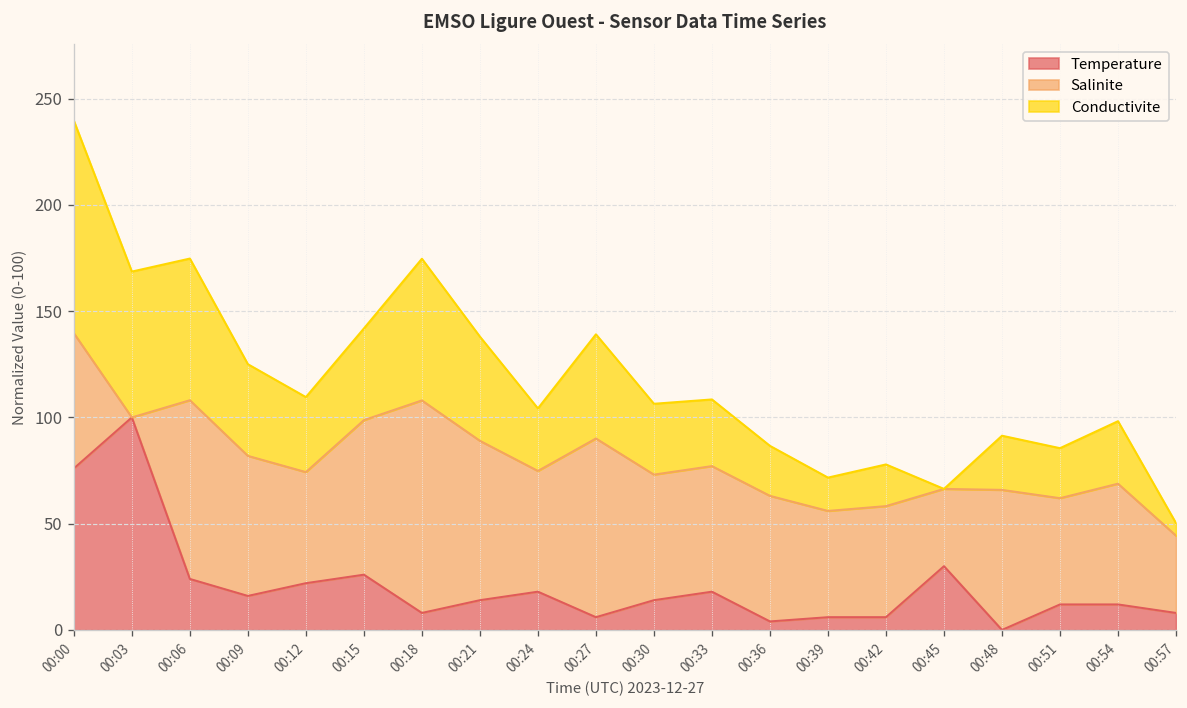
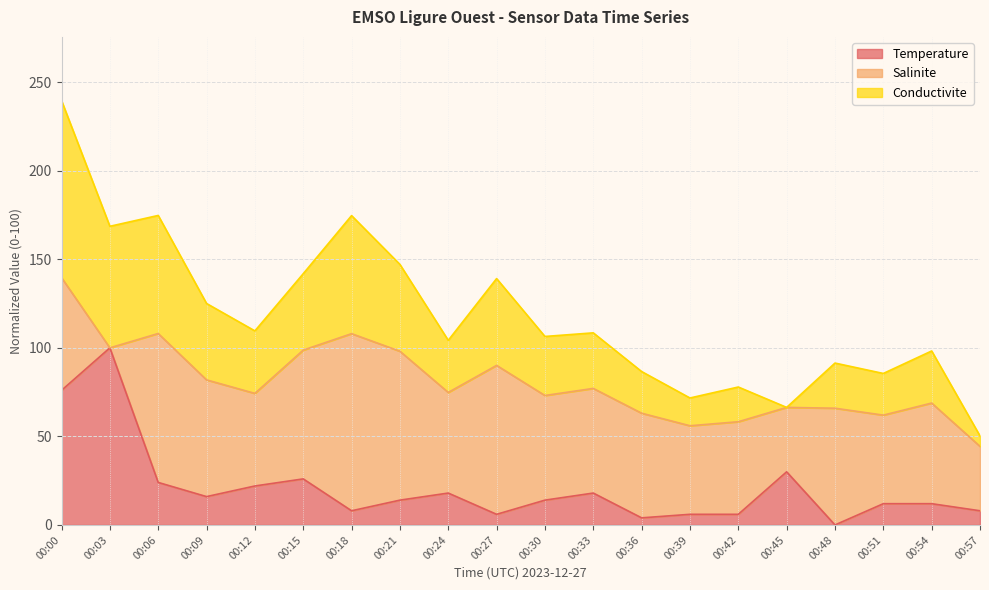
Salinite, 00:21: 75 -> 84
